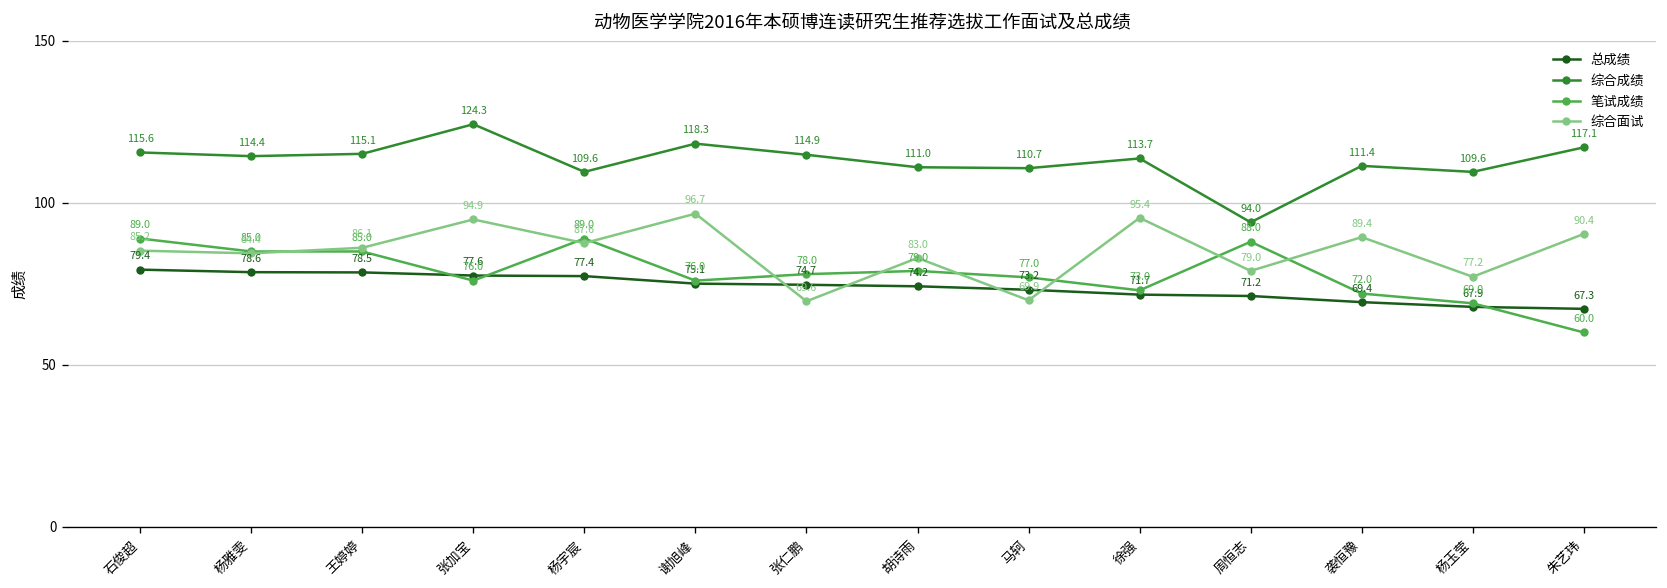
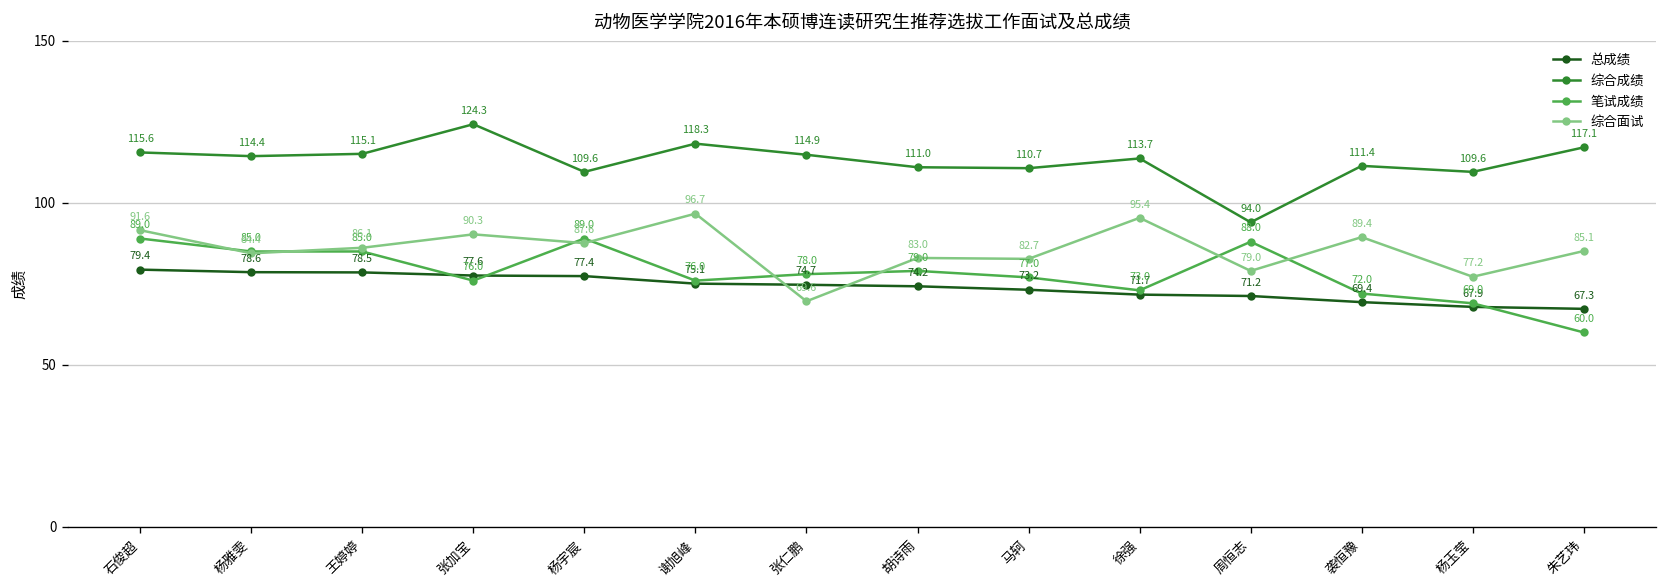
综合面试, 石俊超: 85.2 -> 91.6
综合面试, 张加宝: 94.9 -> 90.3
综合面试, 马轲: 69.9 -> 82.7
综合面试, 朱艺玮: 90.4 -> 85.1
